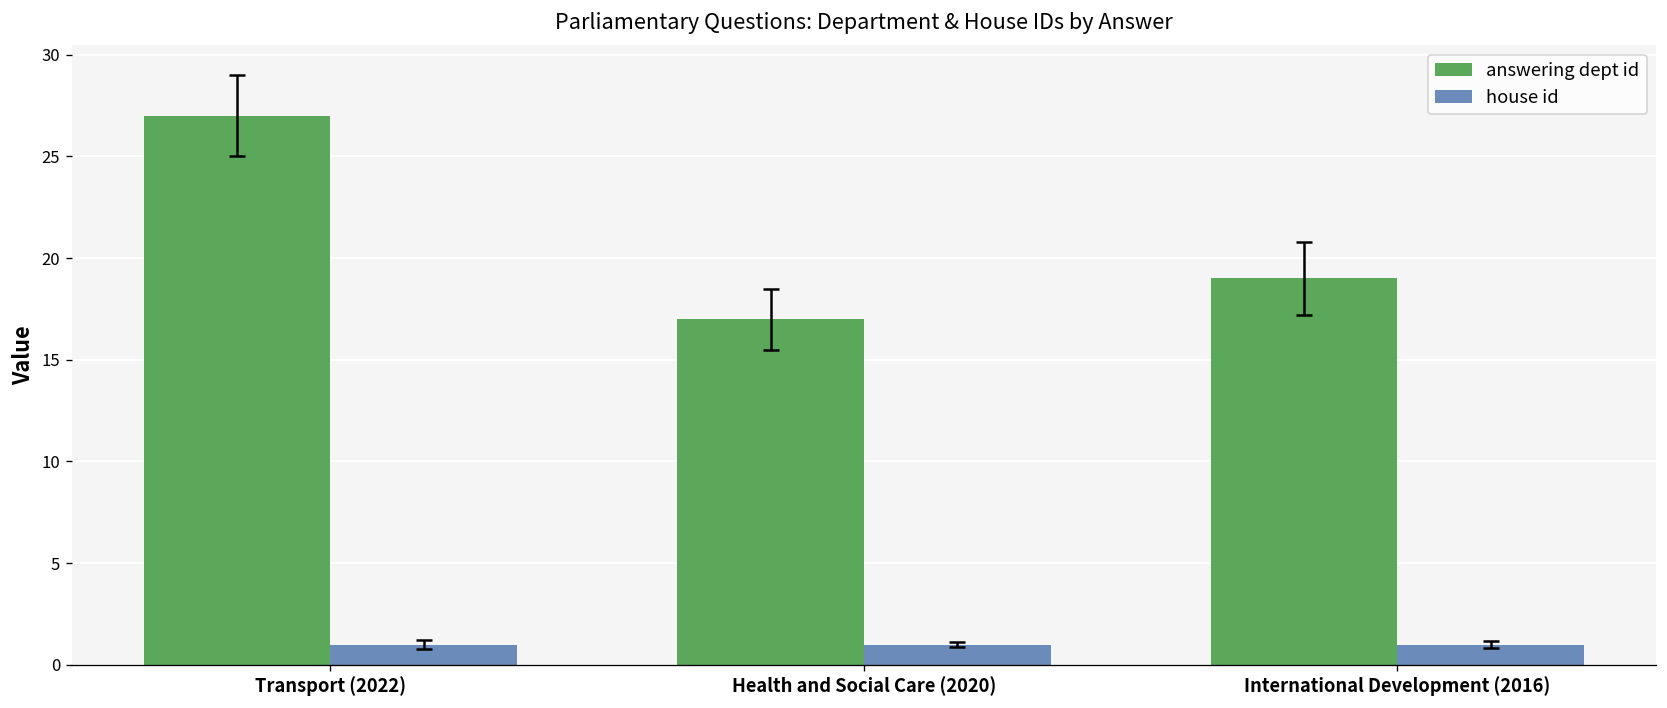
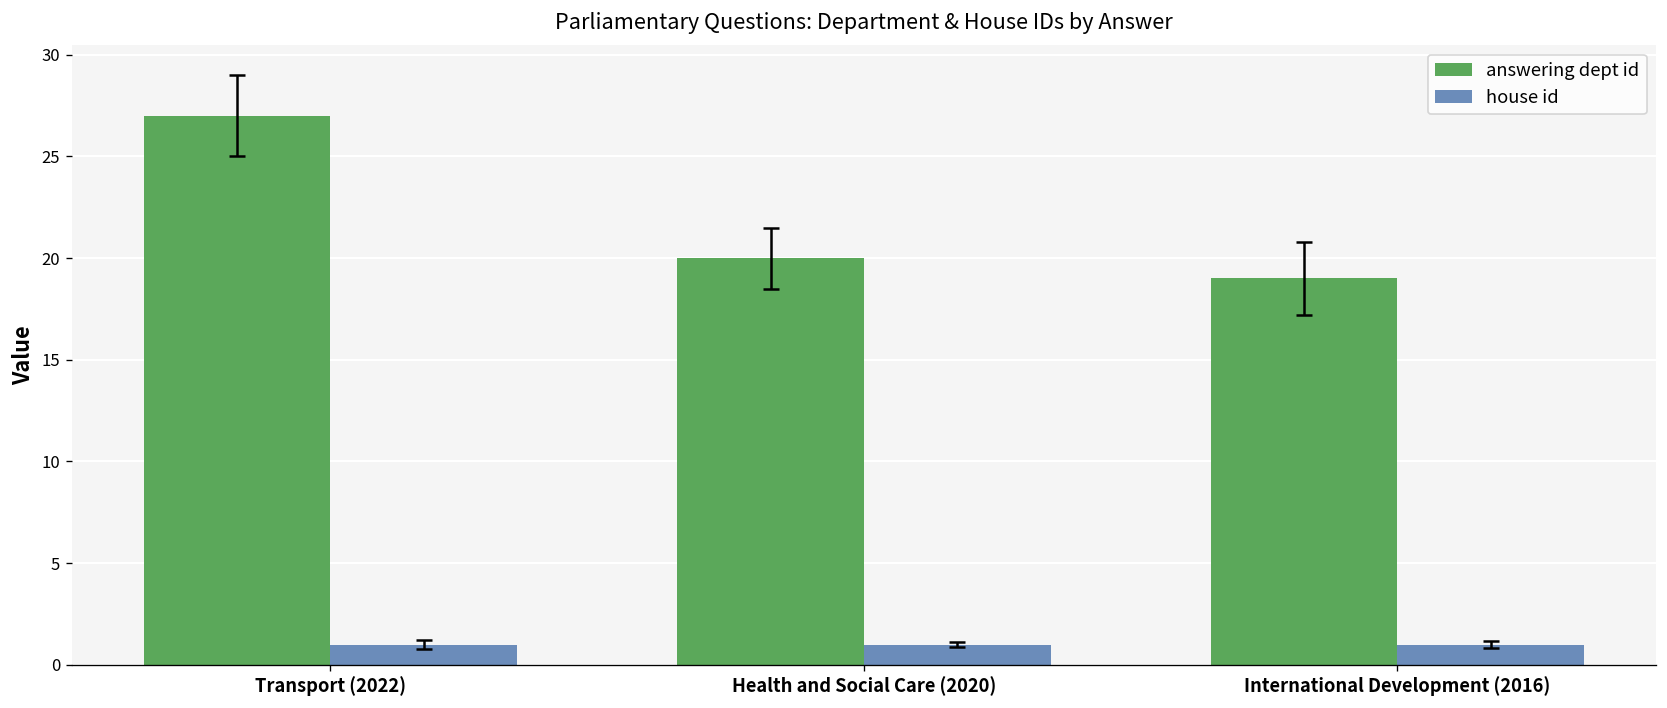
answering dept id, Health and Social Care (2020): 17 -> 20
